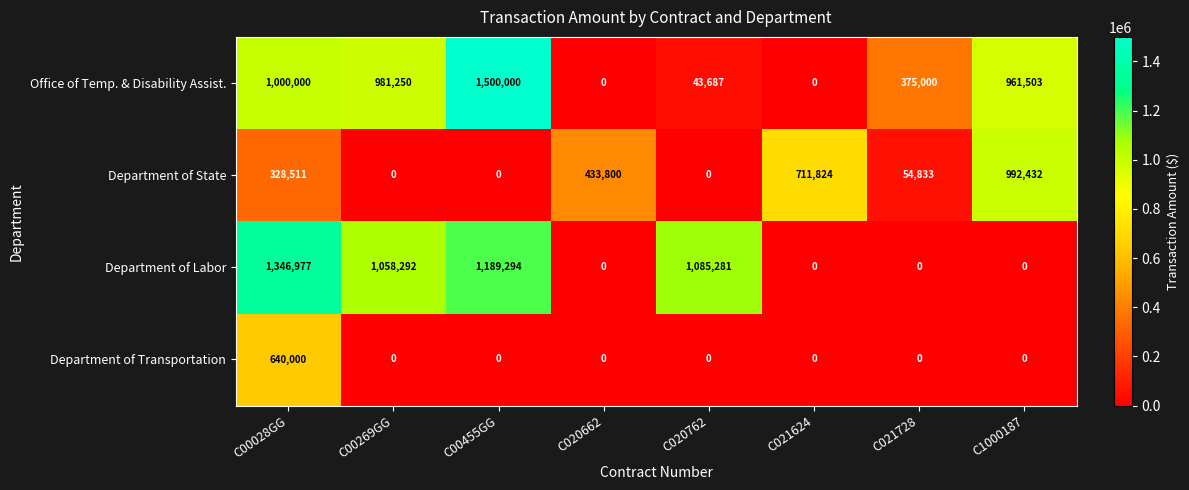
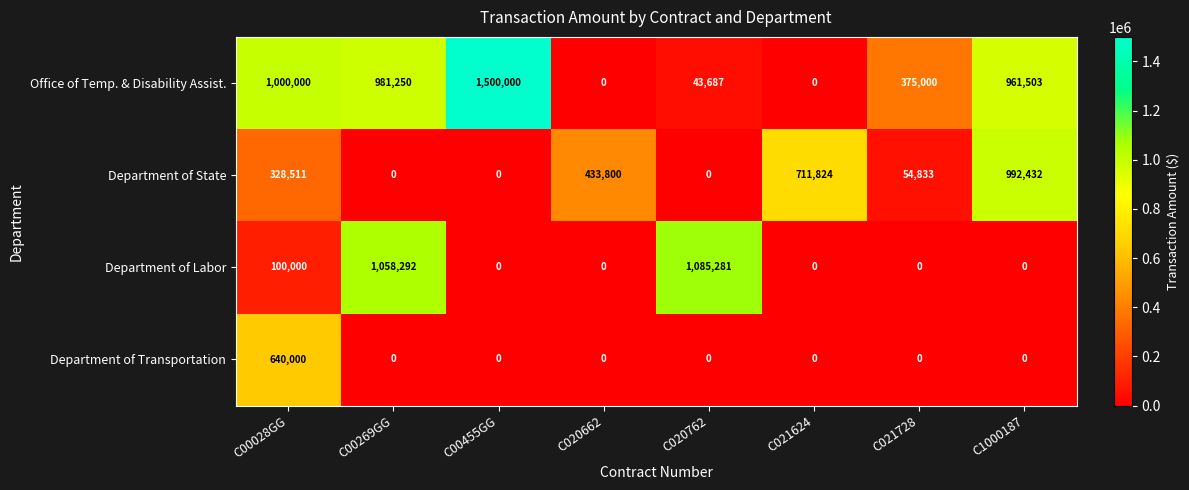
Department of Labor, C00028GG: 1,346,977 -> 100,000
Department of Labor, C00455GG: 1,189,294 -> 0
